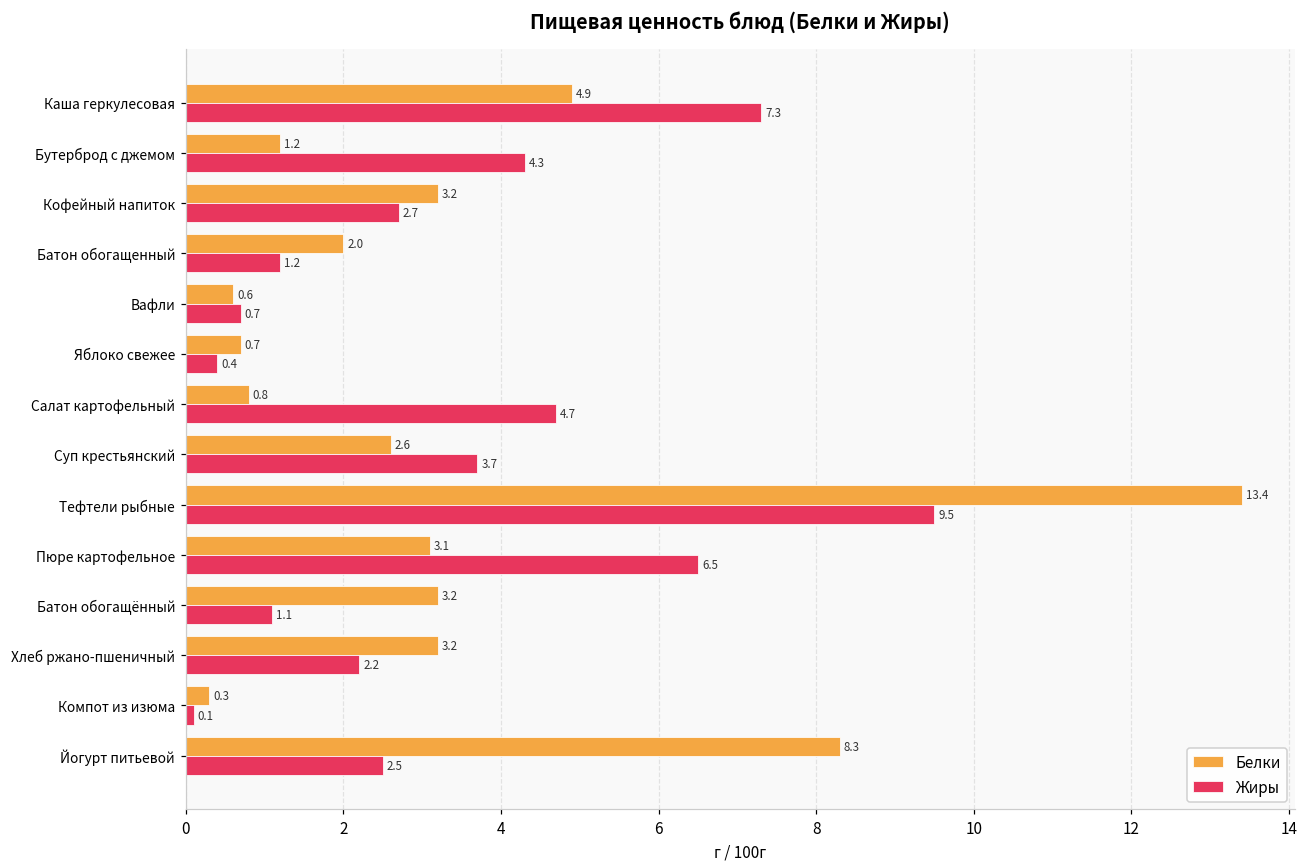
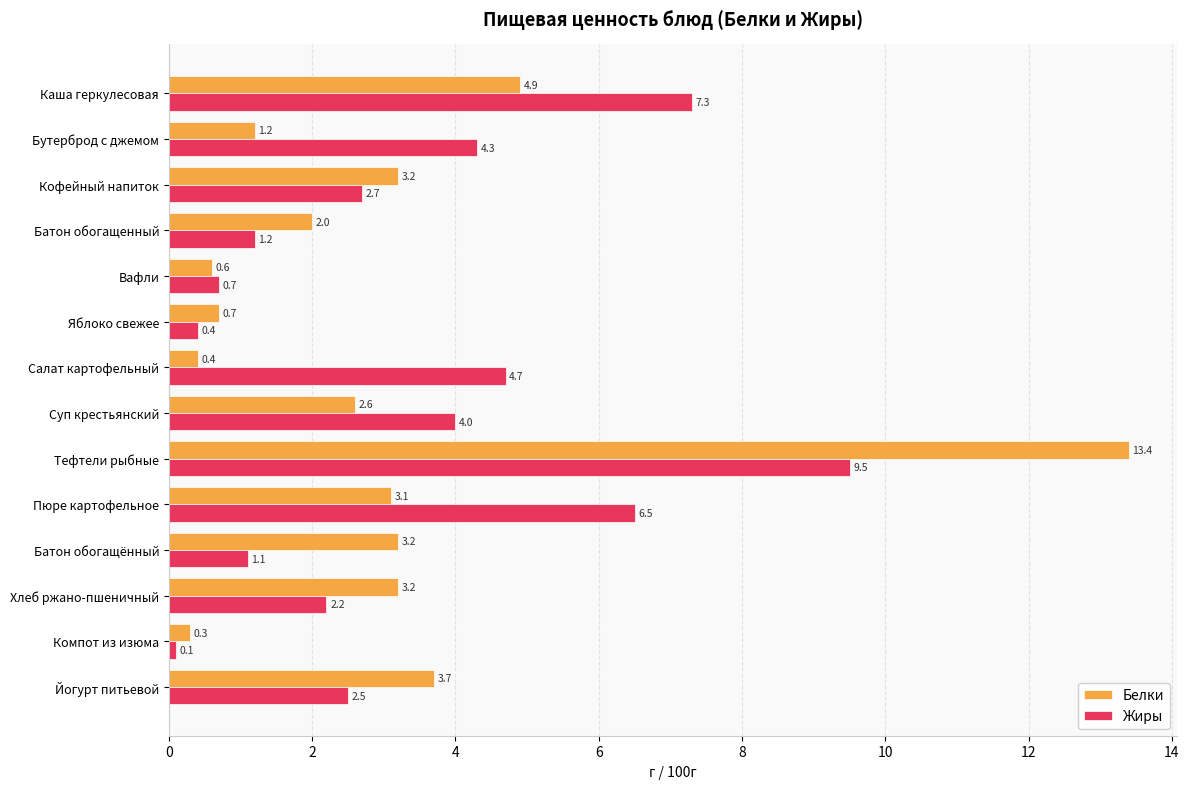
Белки, Салат картофельный: 0.8 -> 0.4
Жиры, Суп крестьянский: 3.7 -> 4.0
Белки, Йогурт питьевой: 8.3 -> 3.7
